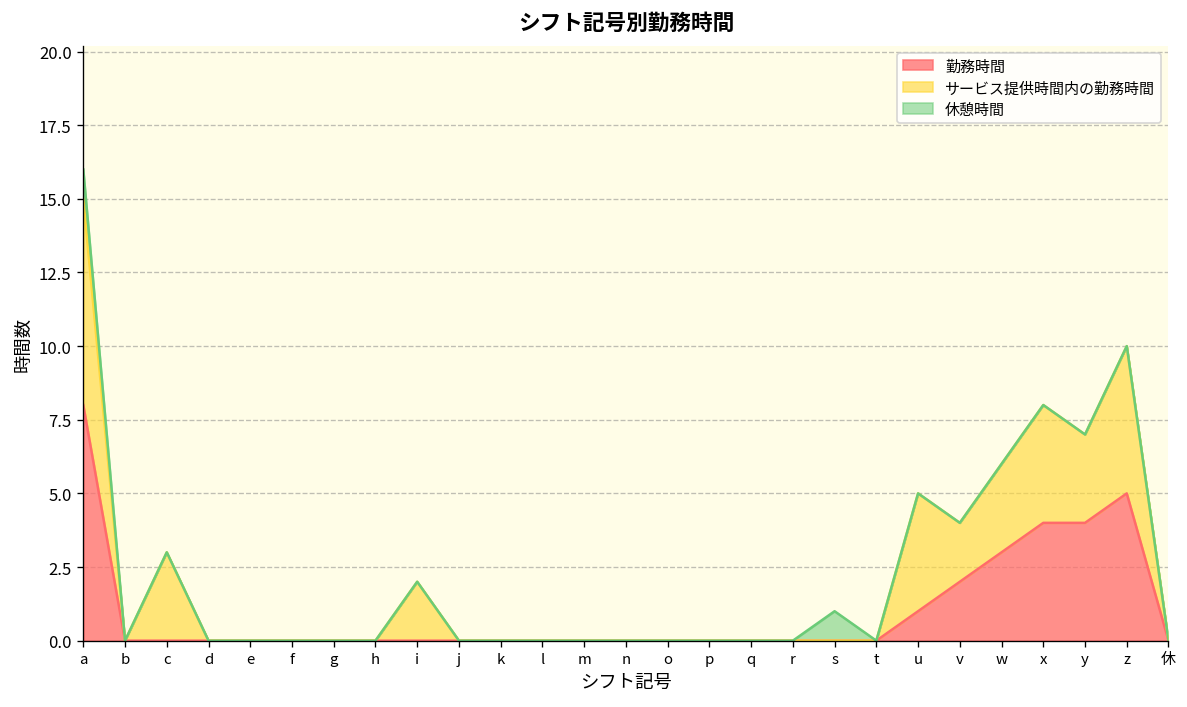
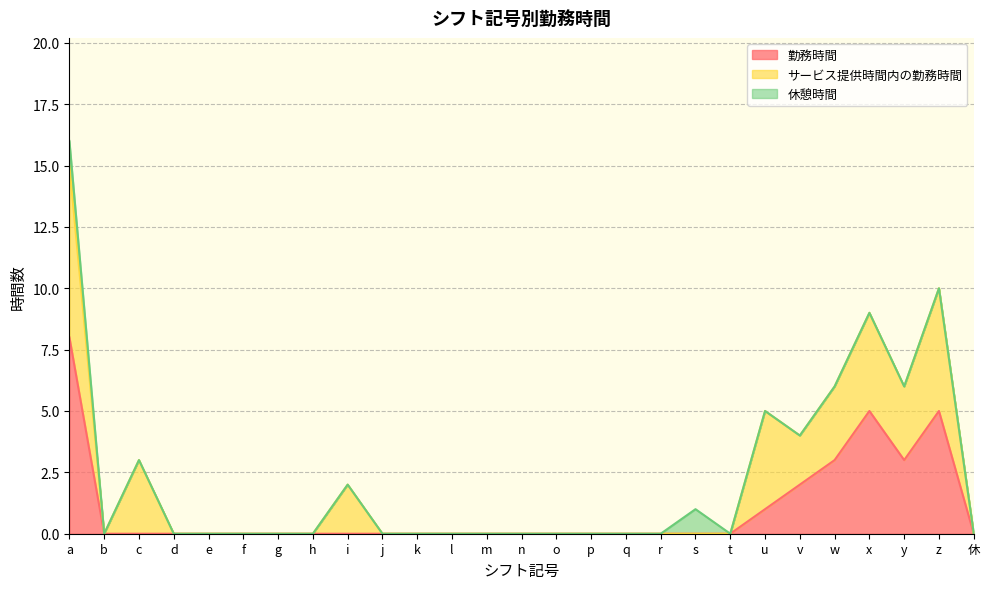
勤務時間, x: 4 -> 5
勤務時間, y: 4 -> 3
